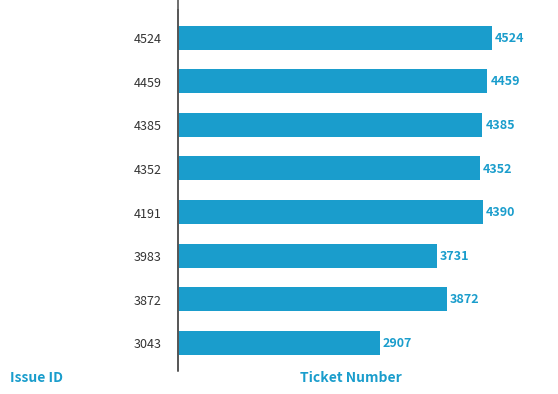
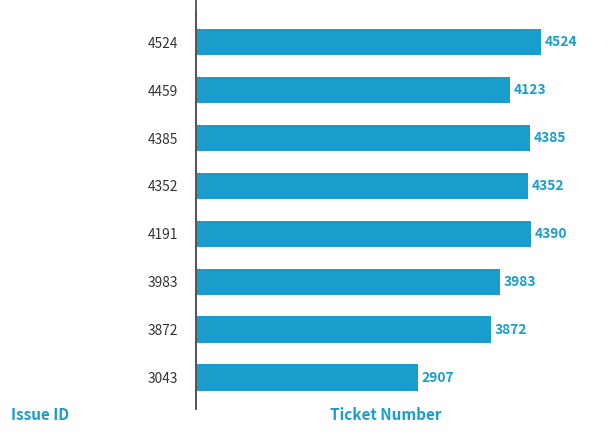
4459: 4459 -> 4123
3983: 3731 -> 3983
